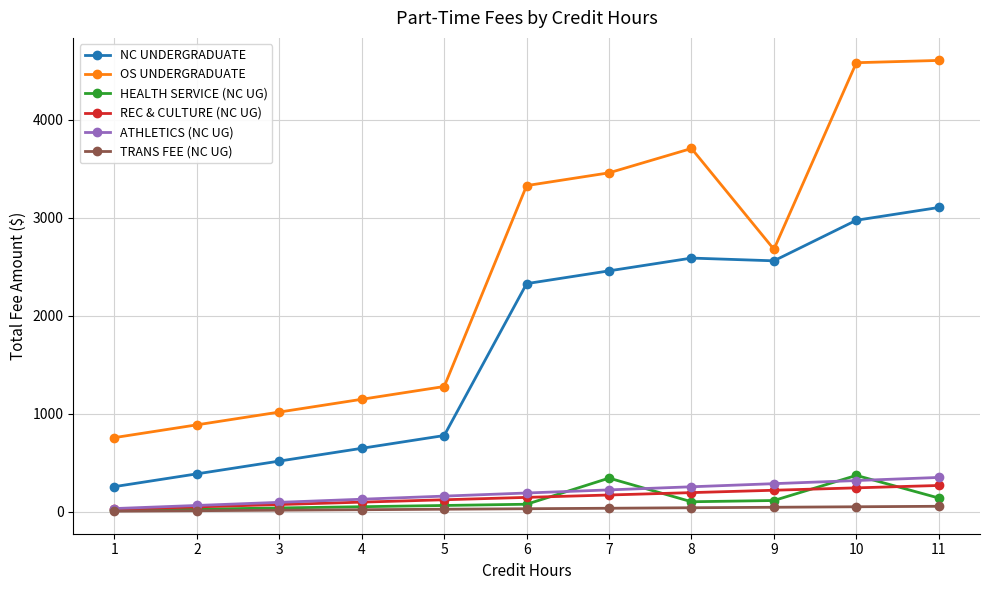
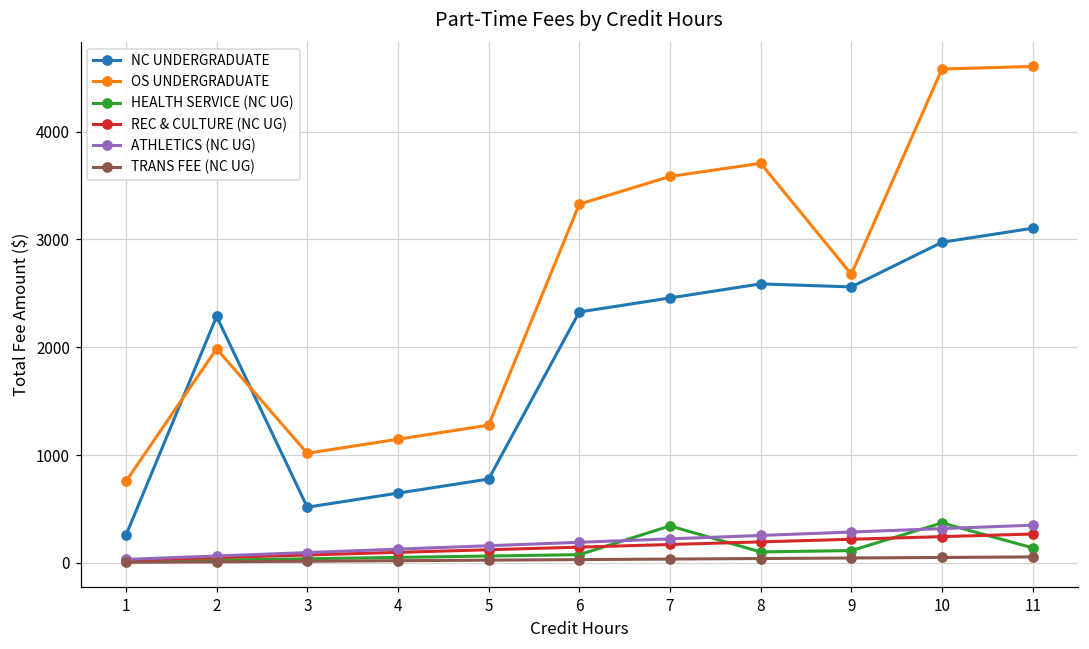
NC UNDERGRADUATE, 2: 400 -> 2300
OS UNDERGRADUATE, 2: 900 -> 2000
OS UNDERGRADUATE, 7: 3500 -> 3600
